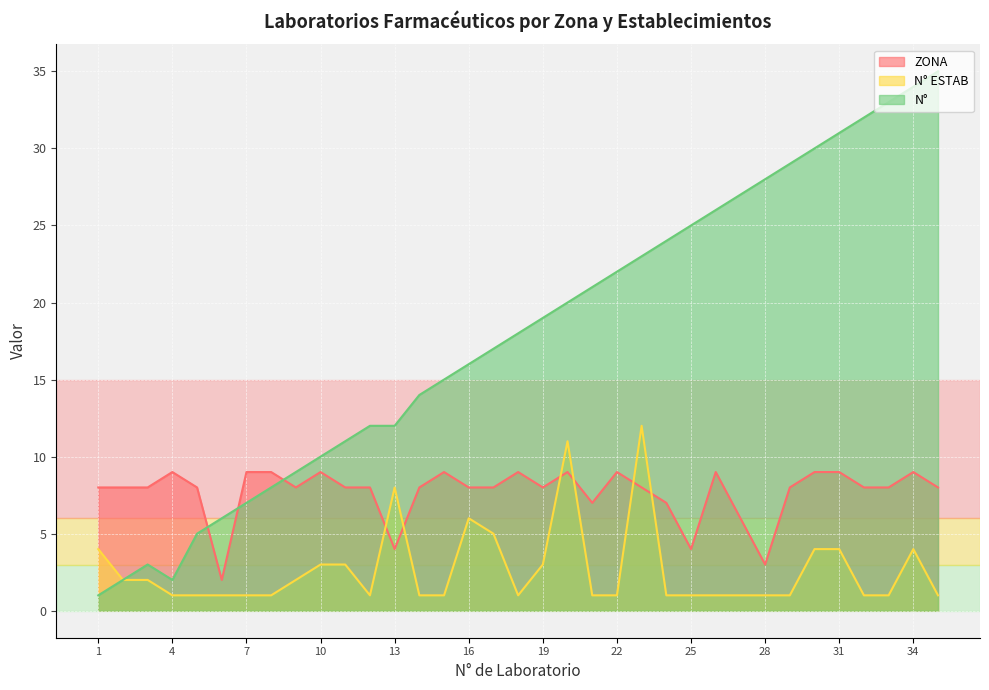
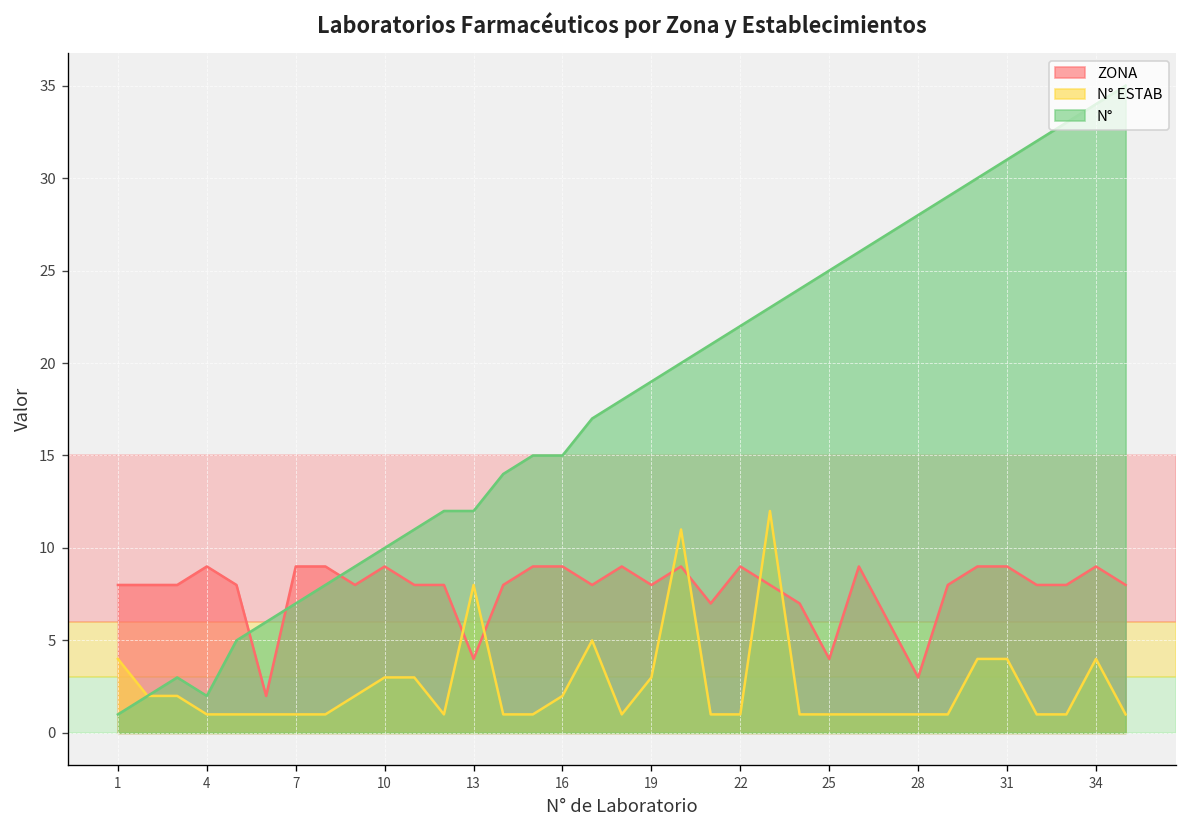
ZONA, 16: 8 -> 9
N° ESTAB, 16: 6 -> 2
N°, 16: 16 -> 15
